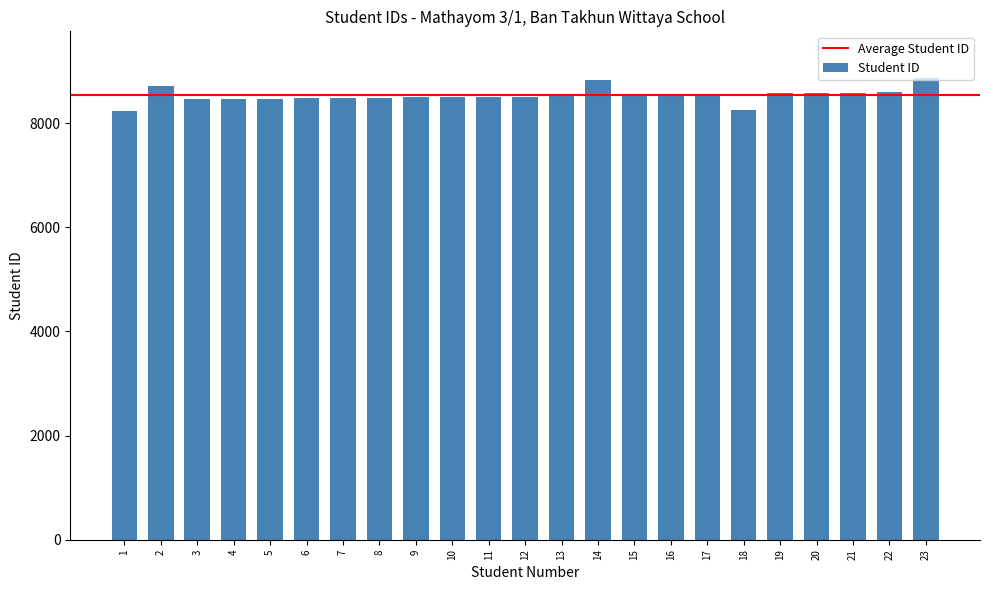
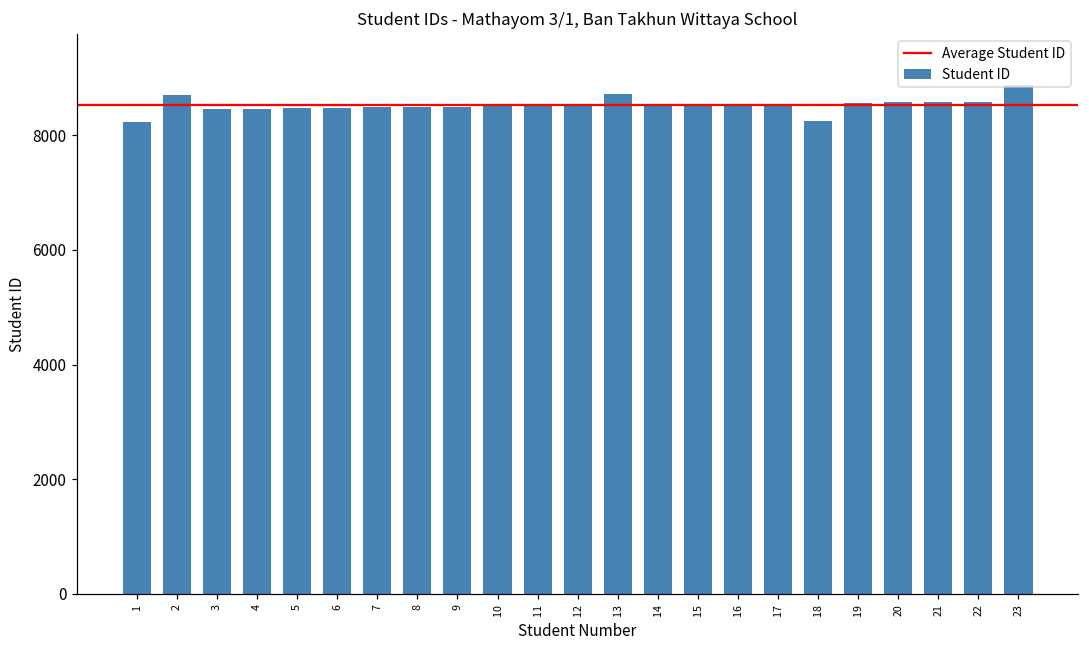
13: 8500 -> 8700
14: 8800 -> 8500
